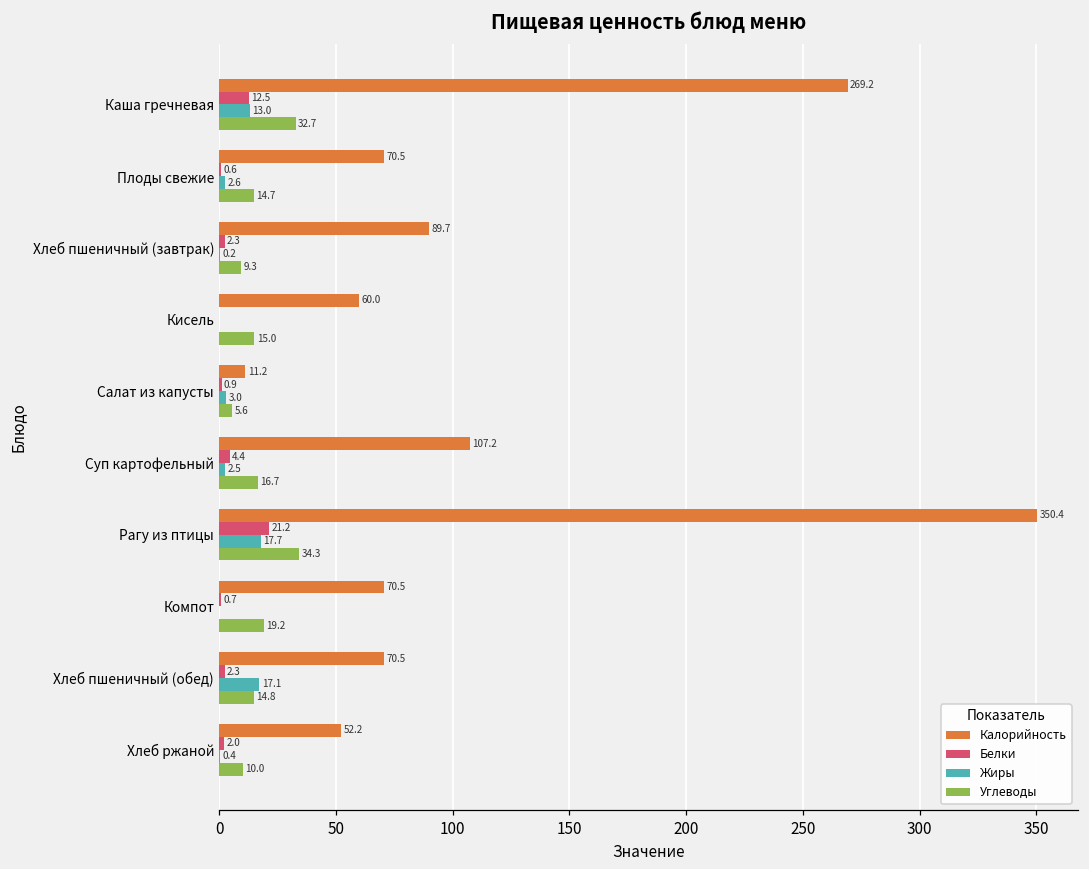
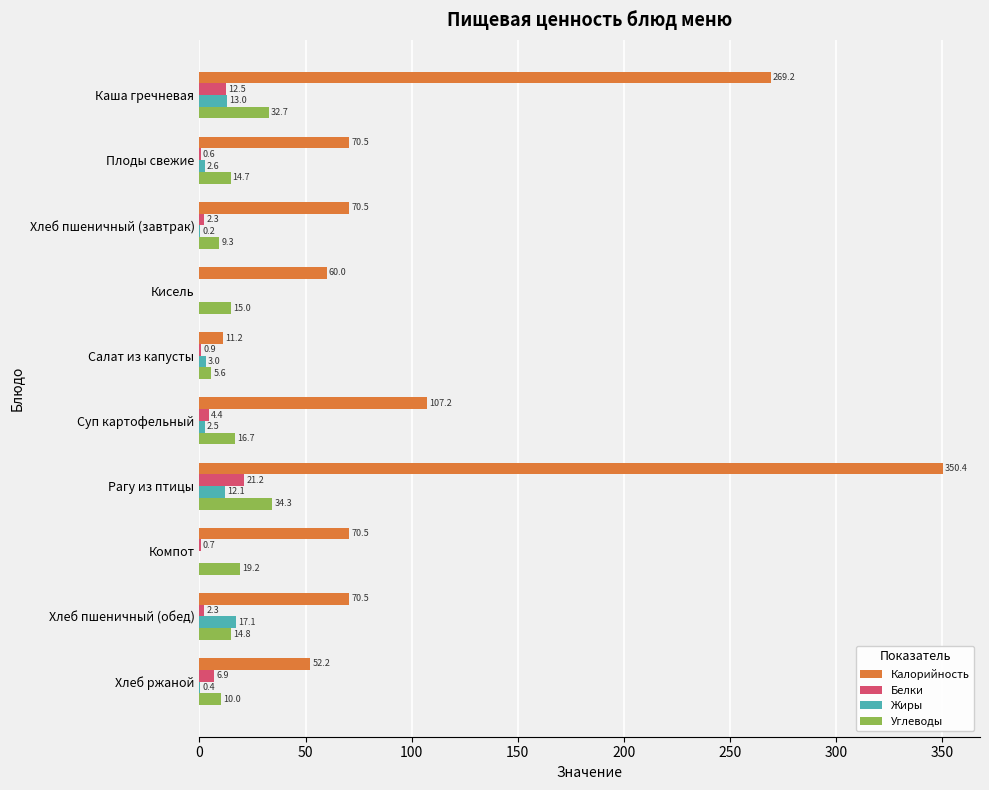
Калорийность, Хлеб пшеничный (завтрак): 89.7 -> 70.5
Жиры, Рагу из птицы: 17.7 -> 12.1
Белки, Хлеб ржаной: 2.0 -> 6.9
